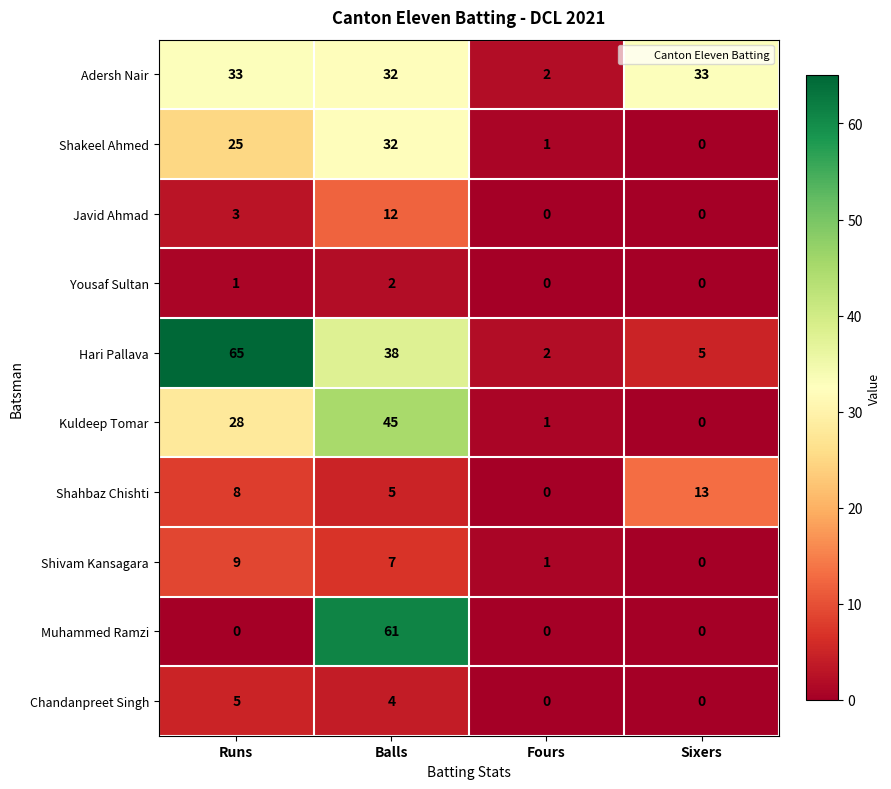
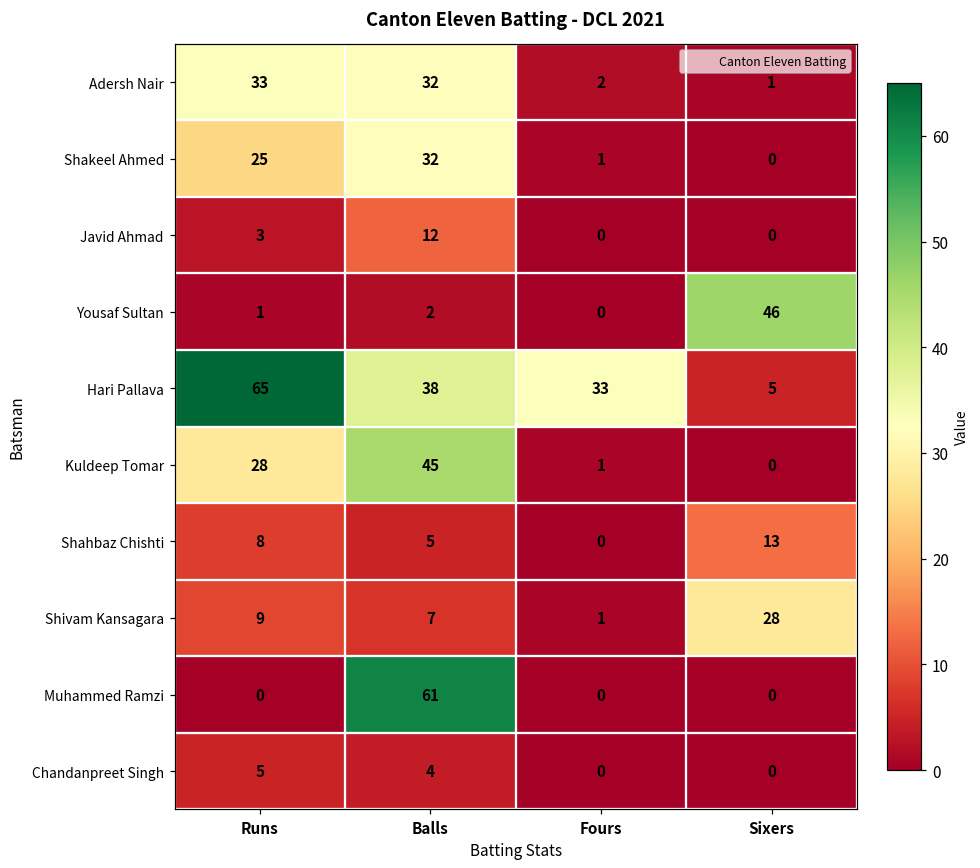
Adersh Nair, Sixers: 33 -> 1
Yousaf Sultan, Sixers: 0 -> 46
Hari Pallava, Fours: 2 -> 33
Shivam Kansagara, Sixers: 0 -> 28
